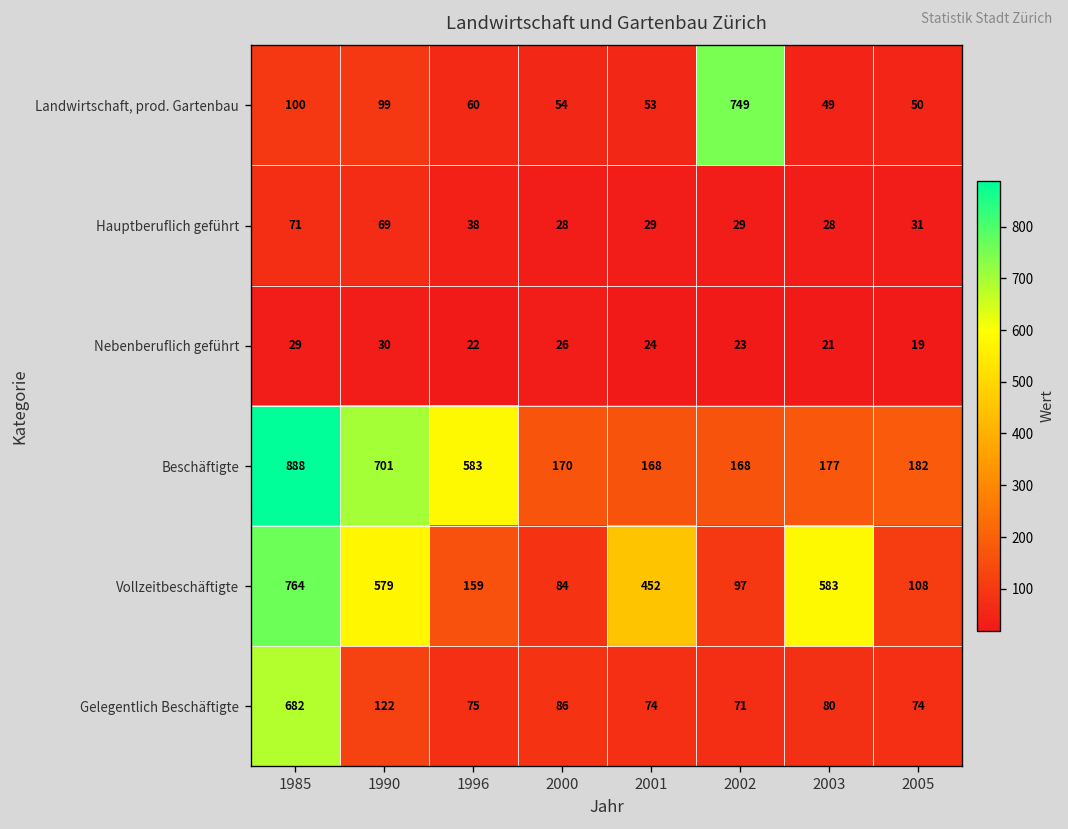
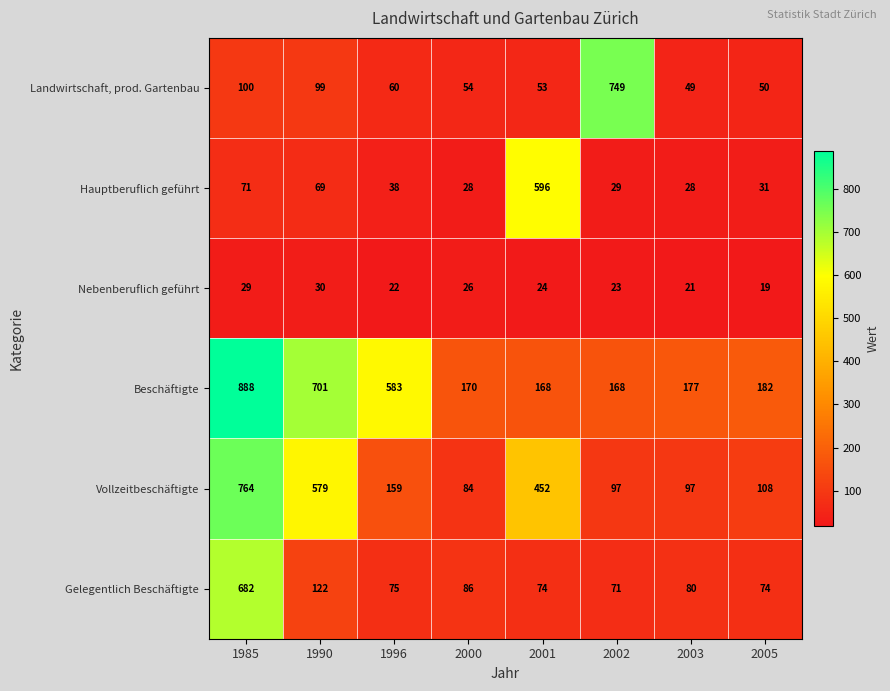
Hauptberuflich geführt, 2001: 29 -> 596
Vollzeitbeschäftigte, 2003: 583 -> 97
